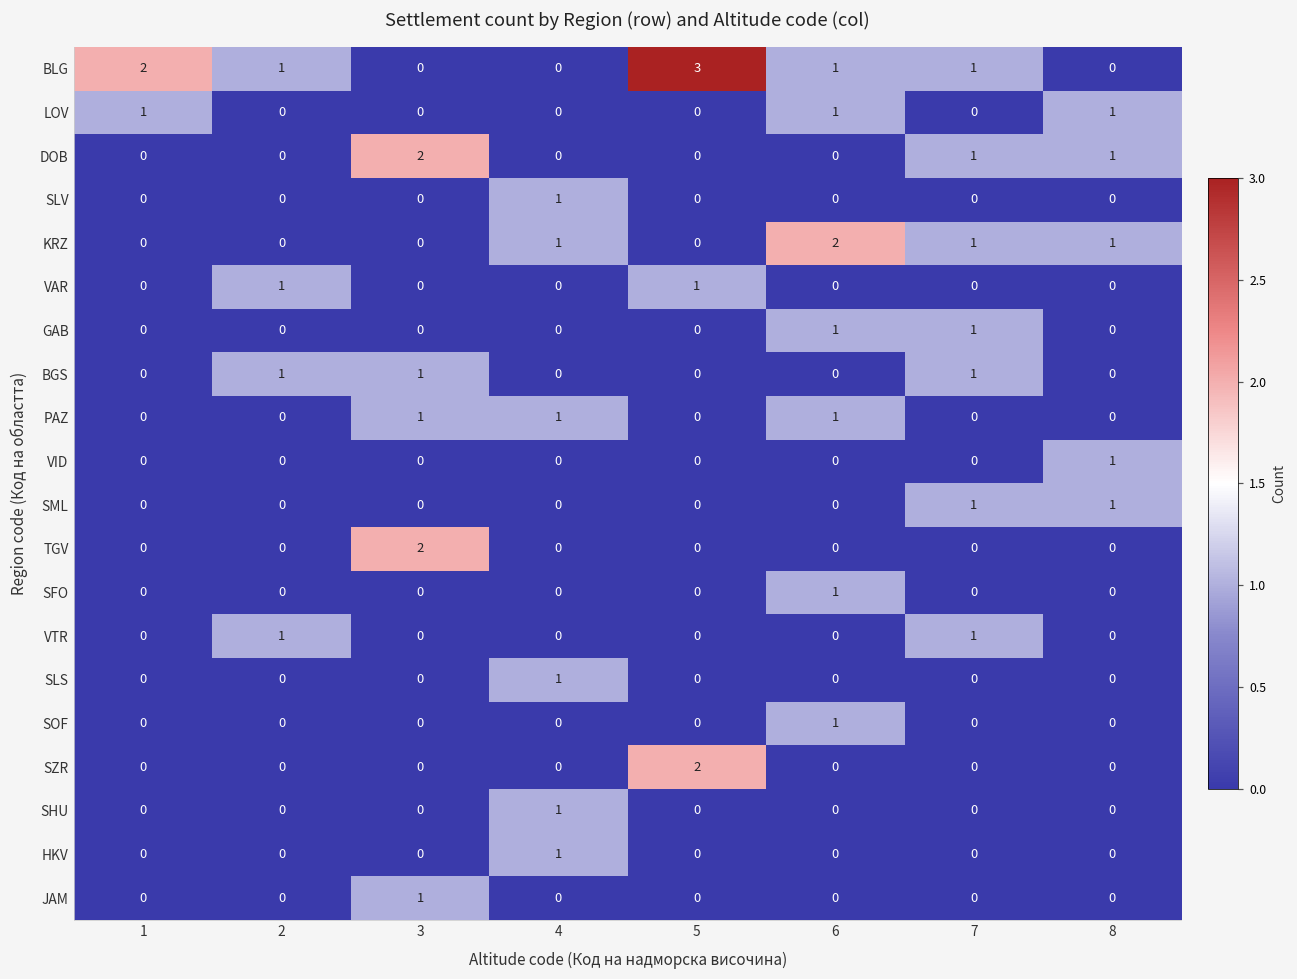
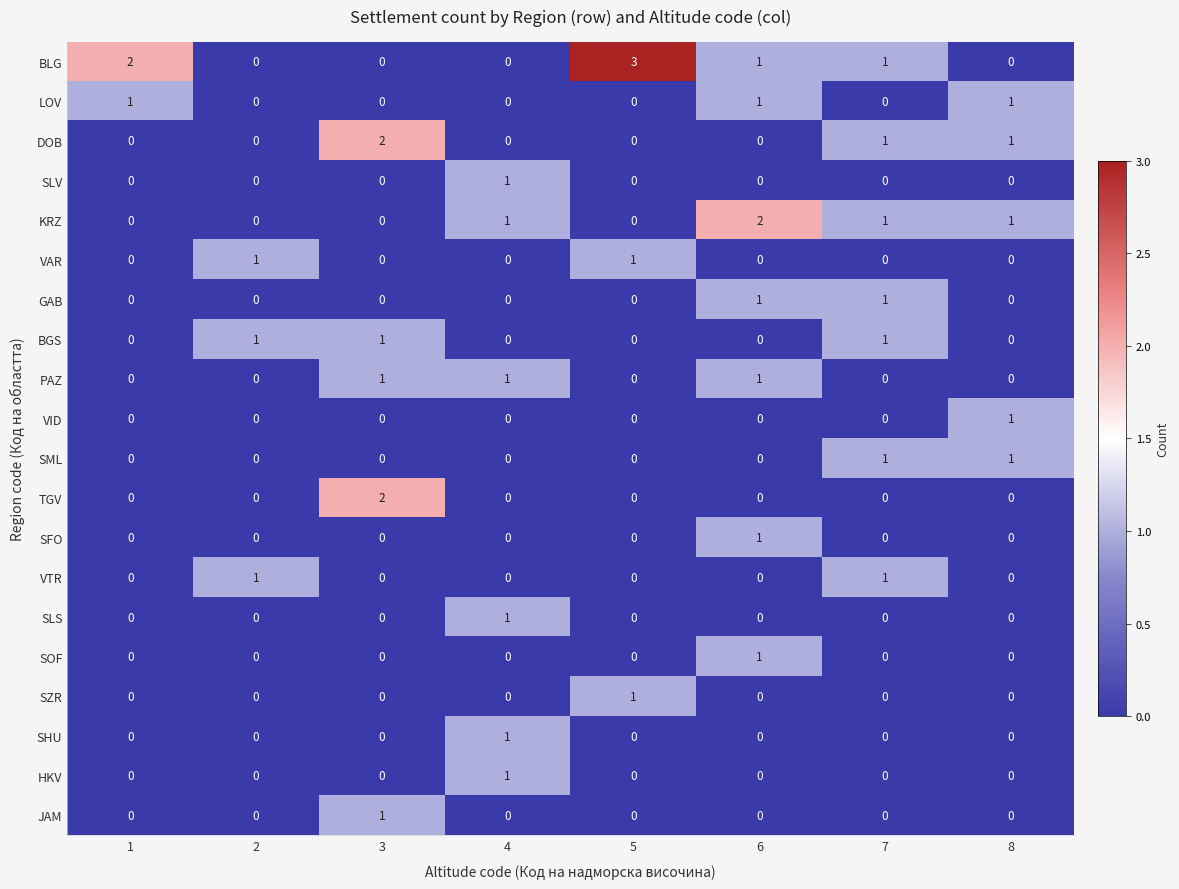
BLG, 2: 1 -> 0
SZR, 5: 2 -> 1
